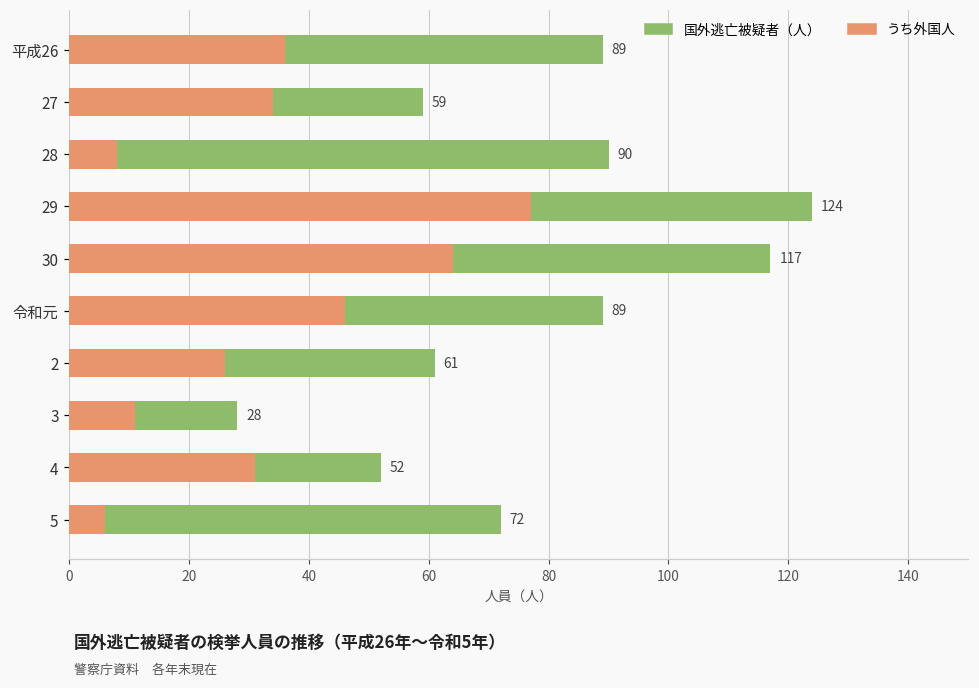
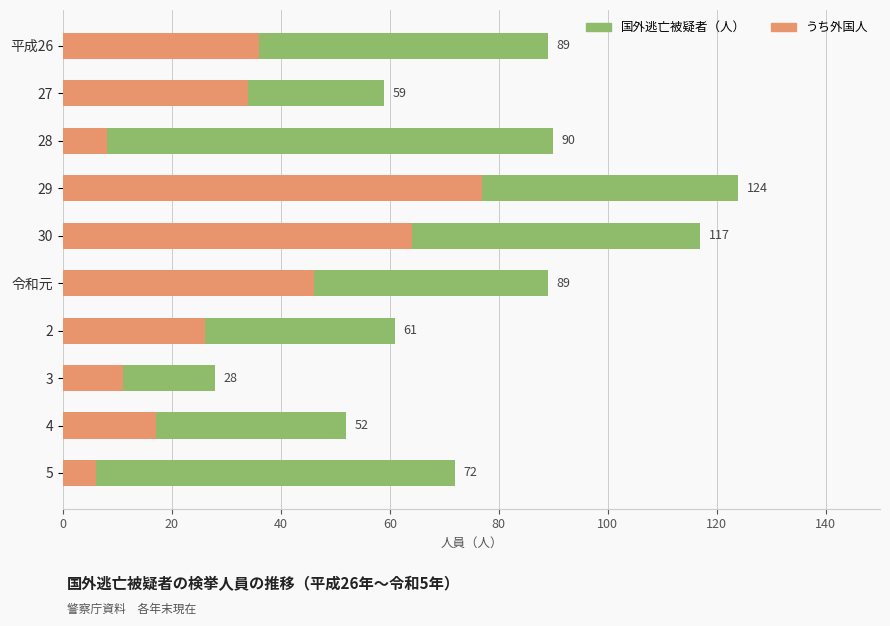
うち外国人, 4: 31 -> 17
